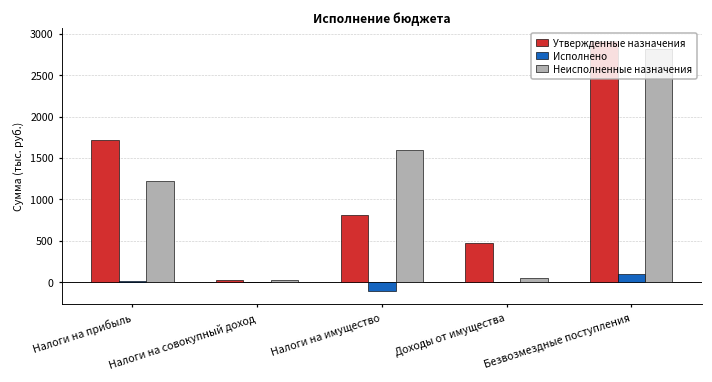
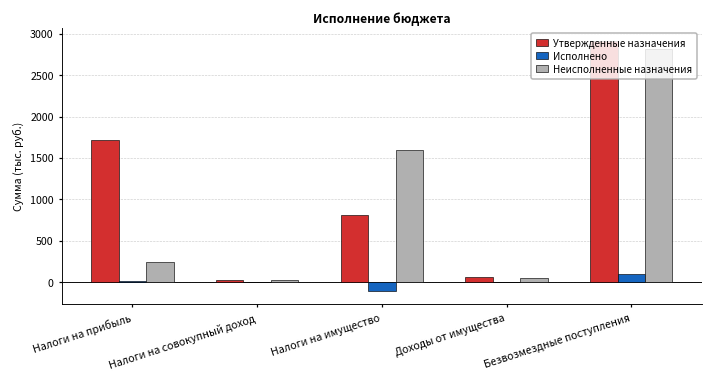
Неисполненные назначения, Налоги на прибыль: 1200 -> 200
Утвержденные назначения, Доходы от имущества: 500 -> 100
